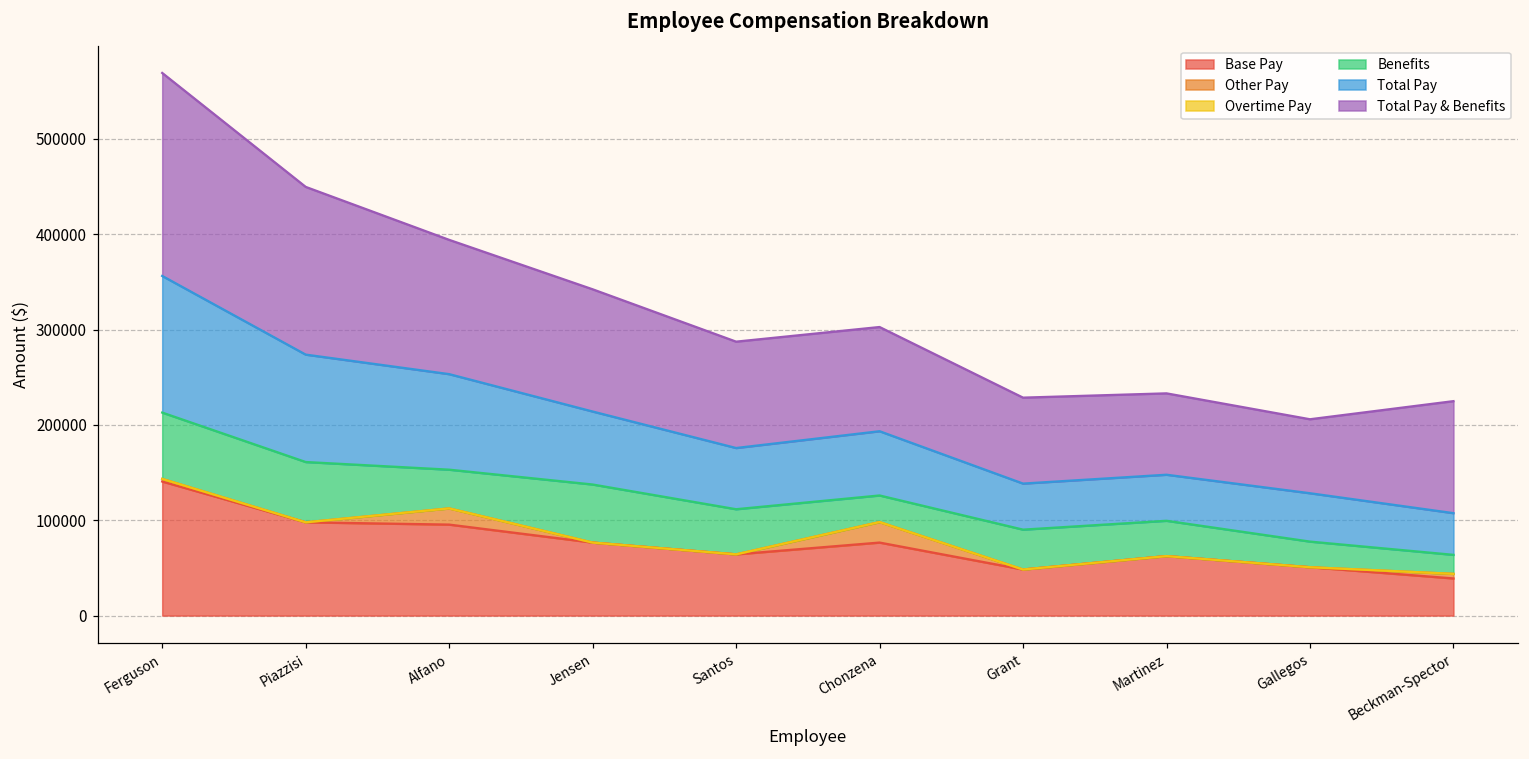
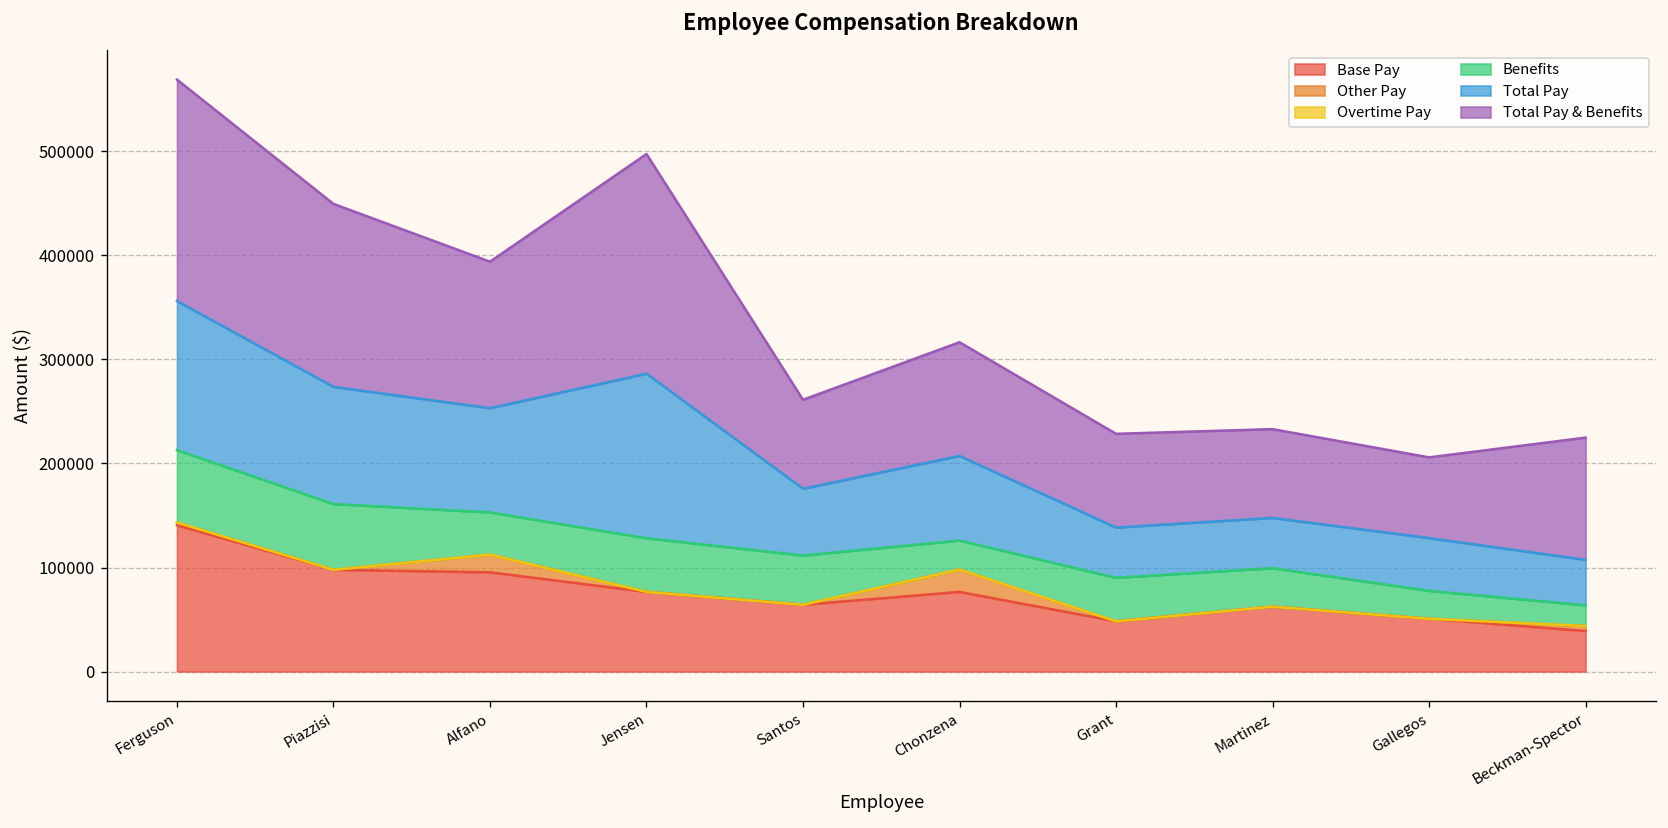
Benefits, Jensen: 60000 -> 50000
Total Pay, Jensen: 80000 -> 160000
Total Pay & Benefits, Jensen: 130000 -> 210000
Total Pay & Benefits, Santos: 110000 -> 90000
Total Pay, Chonzena: 70000 -> 80000
